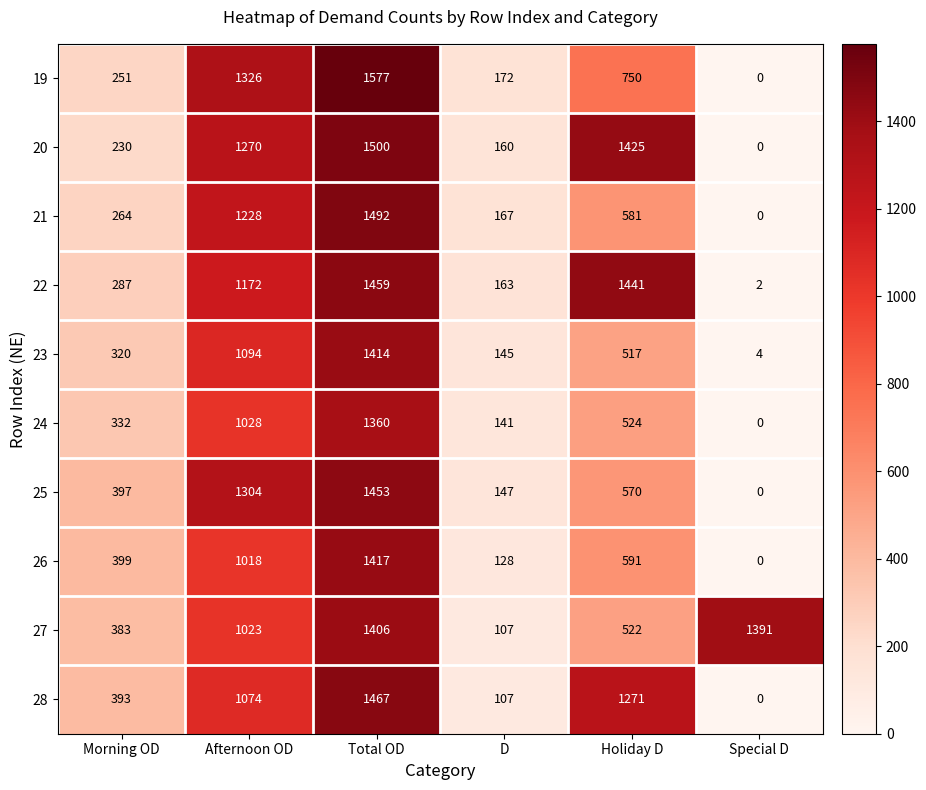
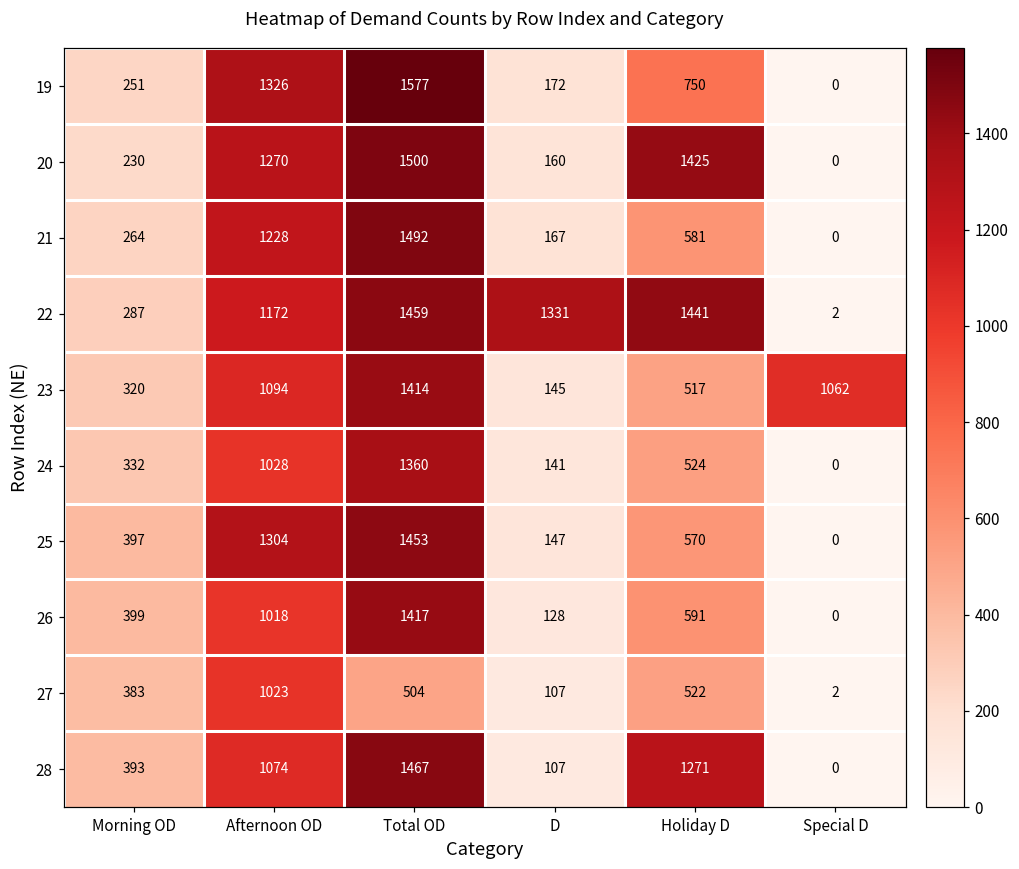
22, D: 163 -> 1331
23, Special D: 4 -> 1062
27, Total OD: 1406 -> 504
27, Special D: 1391 -> 2
